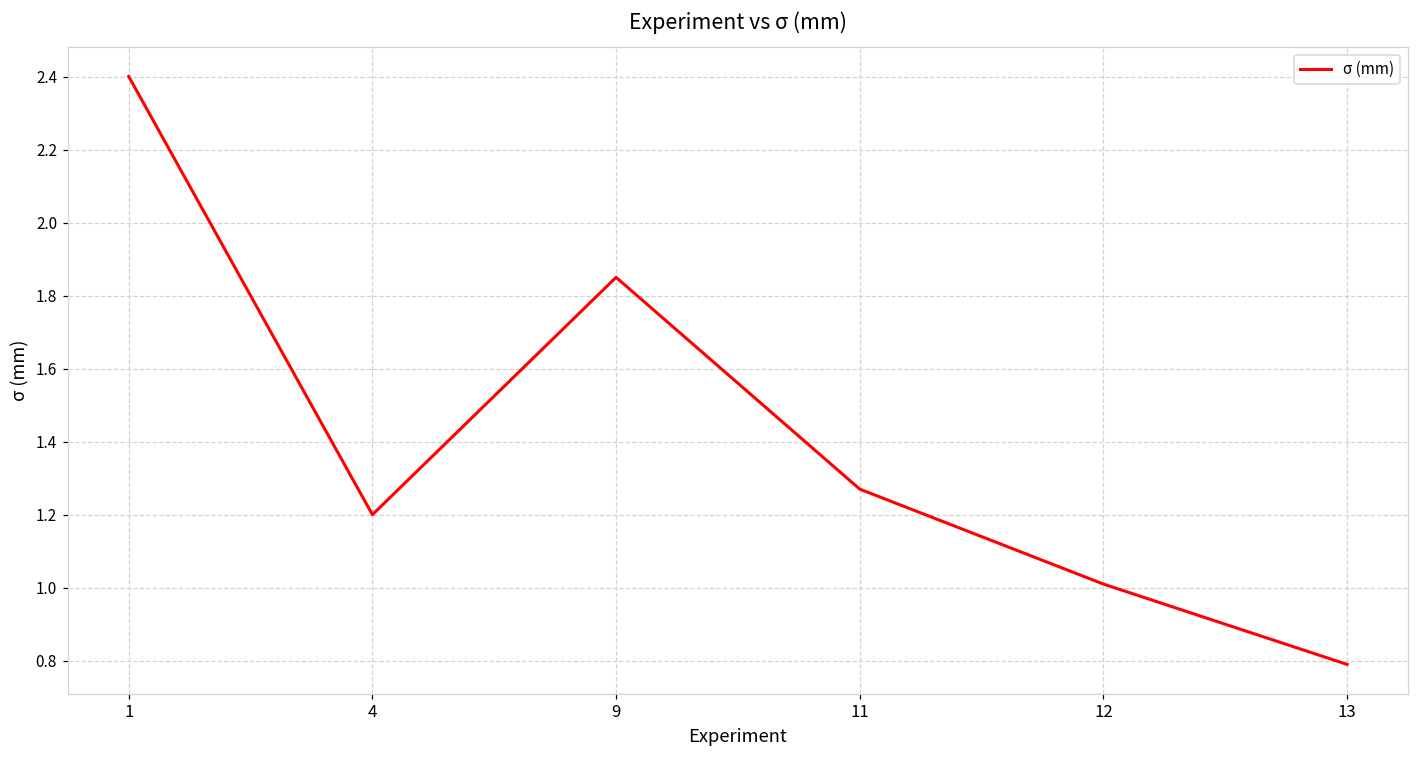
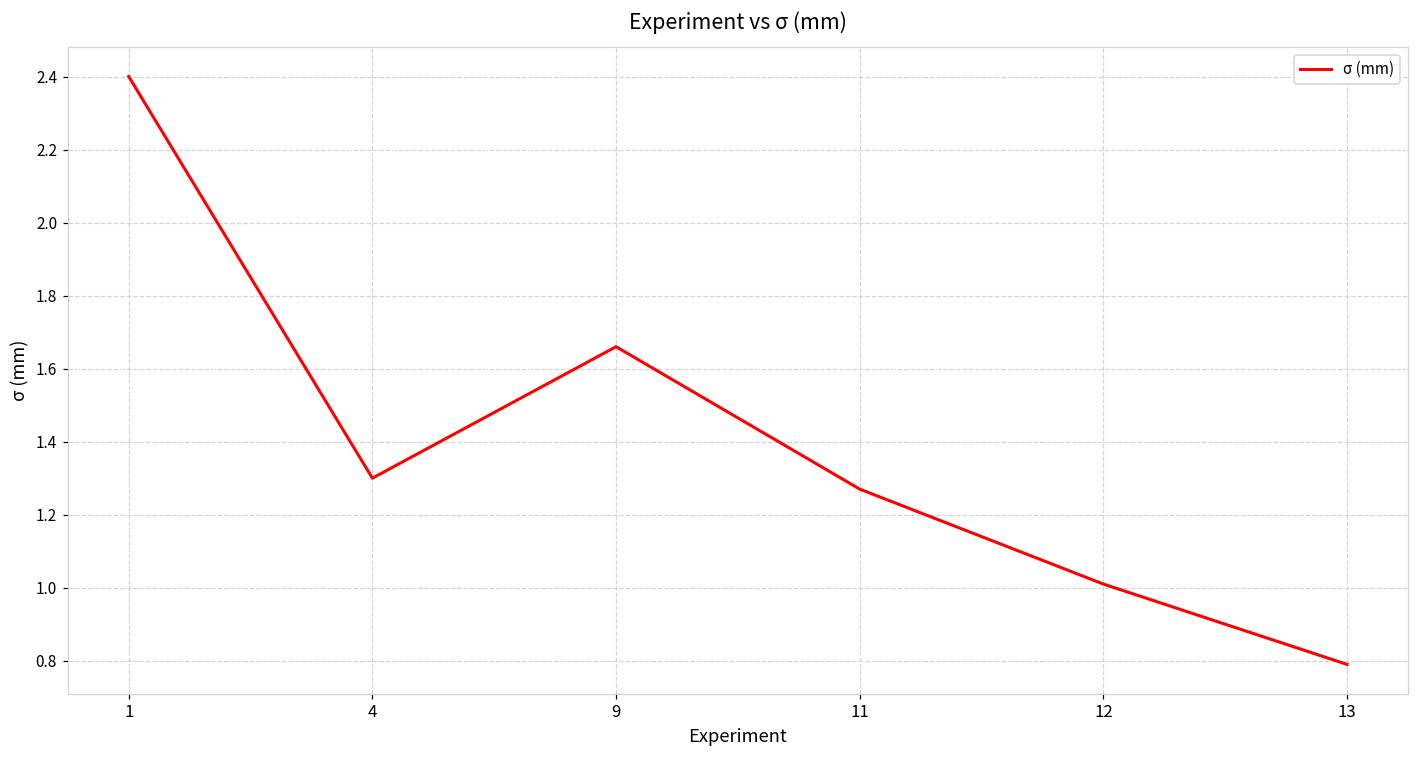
4: 1.2 -> 1.3
9: 1.85 -> 1.66
